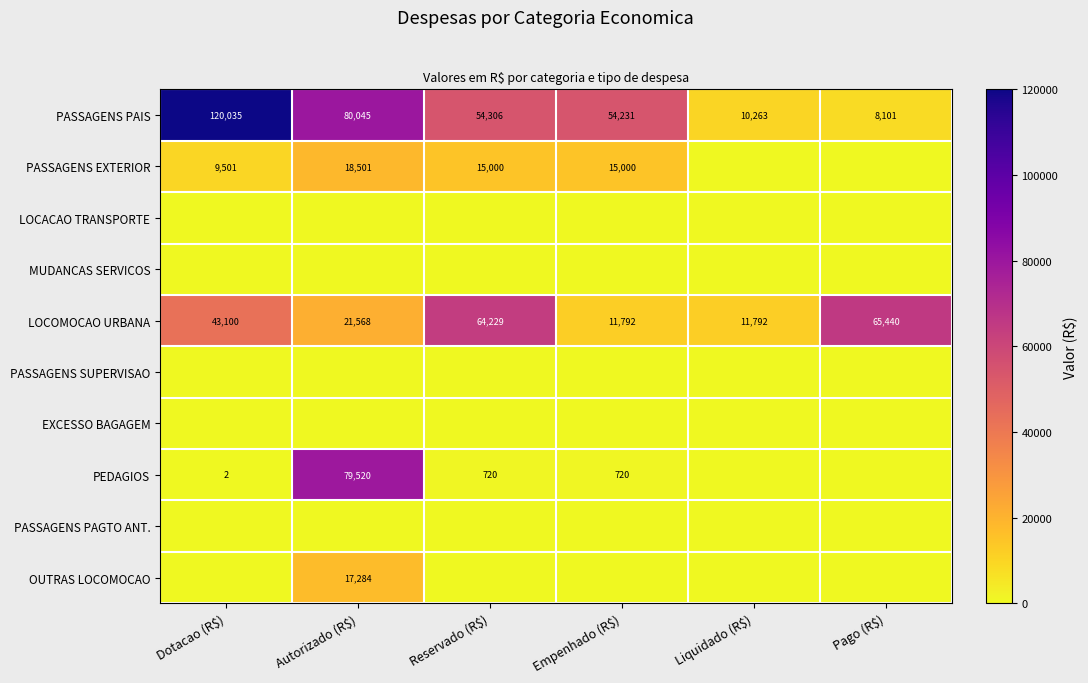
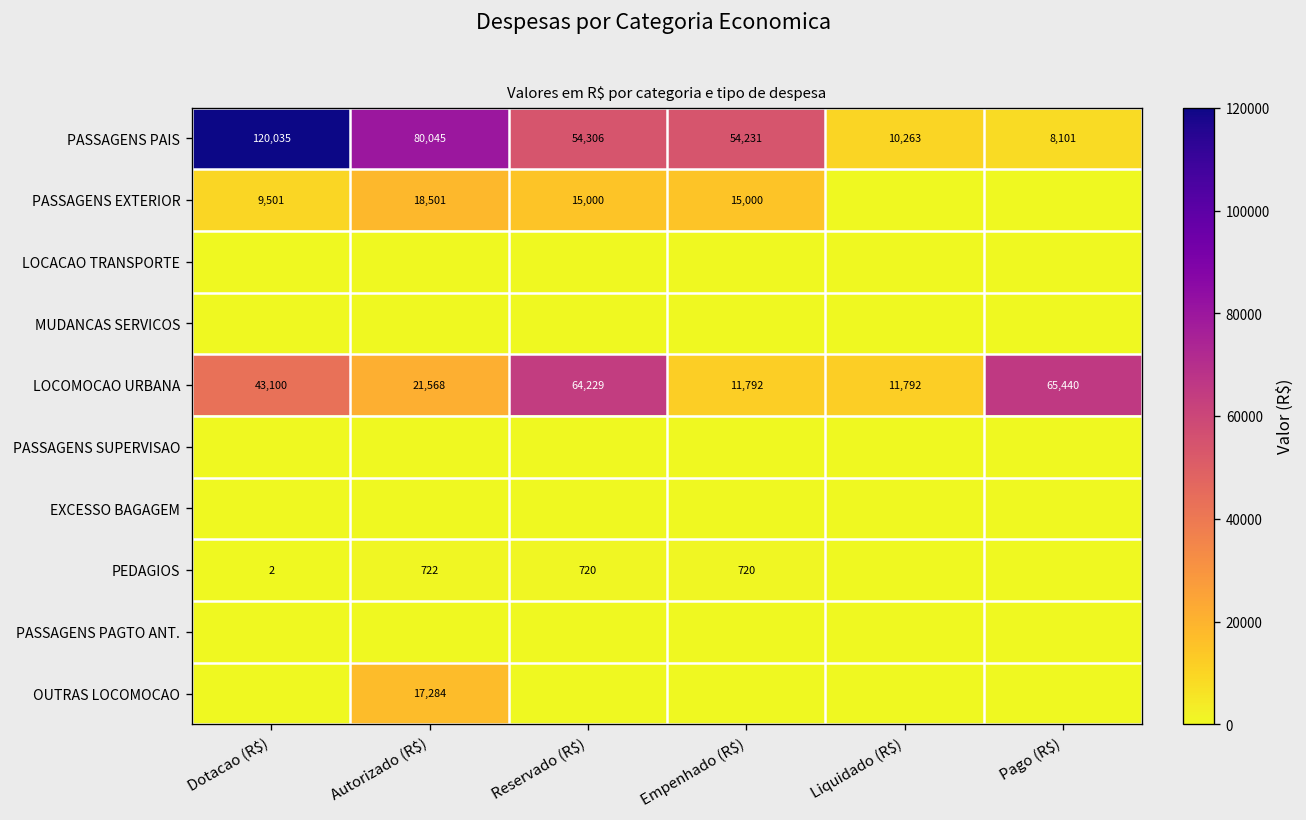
PEDAGIOS, Autorizado (R$): 79,520 -> 722
